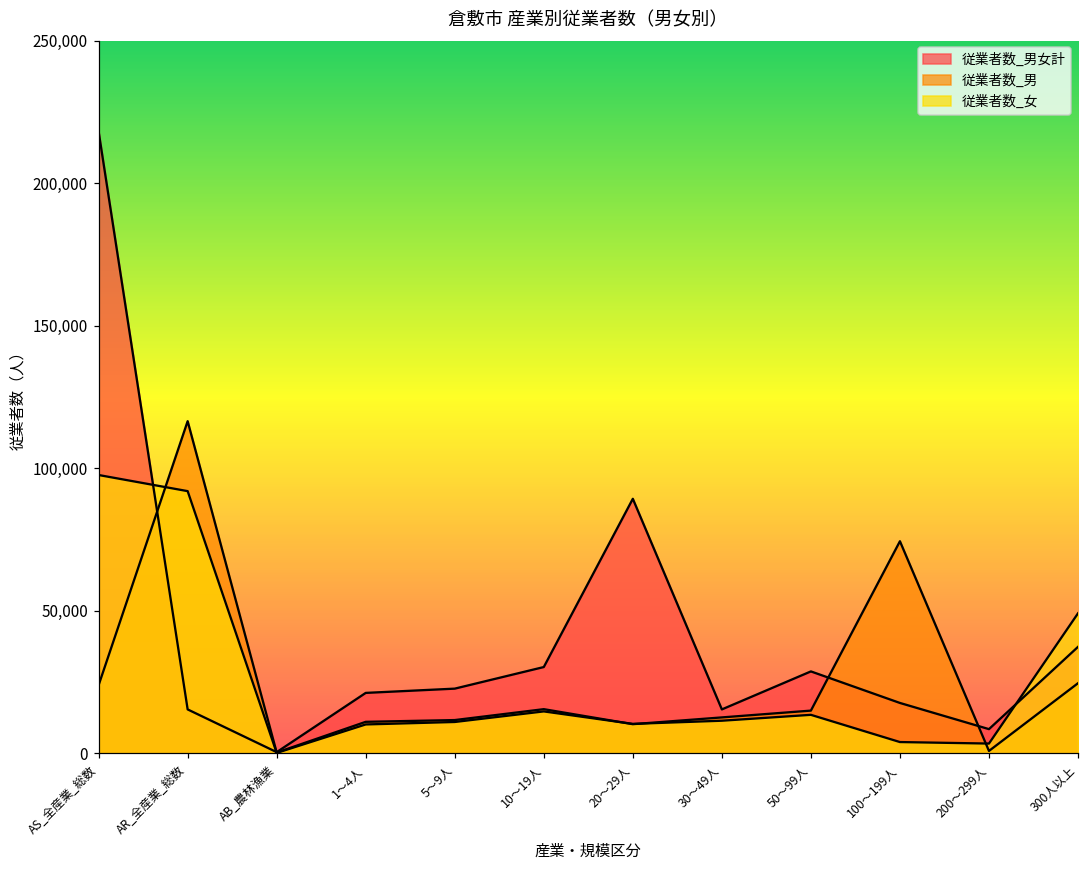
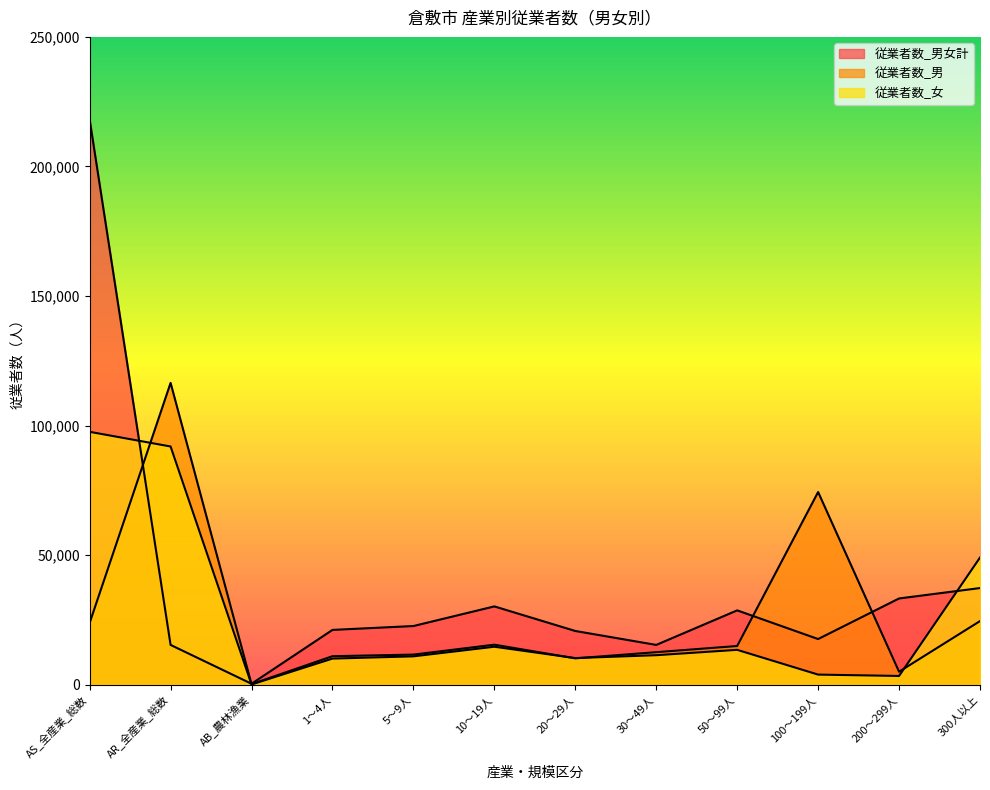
従業者数_男女計, 20～29人: 89,000 -> 21,000
従業者数_男女計, 200～299人: 8,000 -> 33,000
従業者数_男, 200～299人: 1,000 -> 5,000
